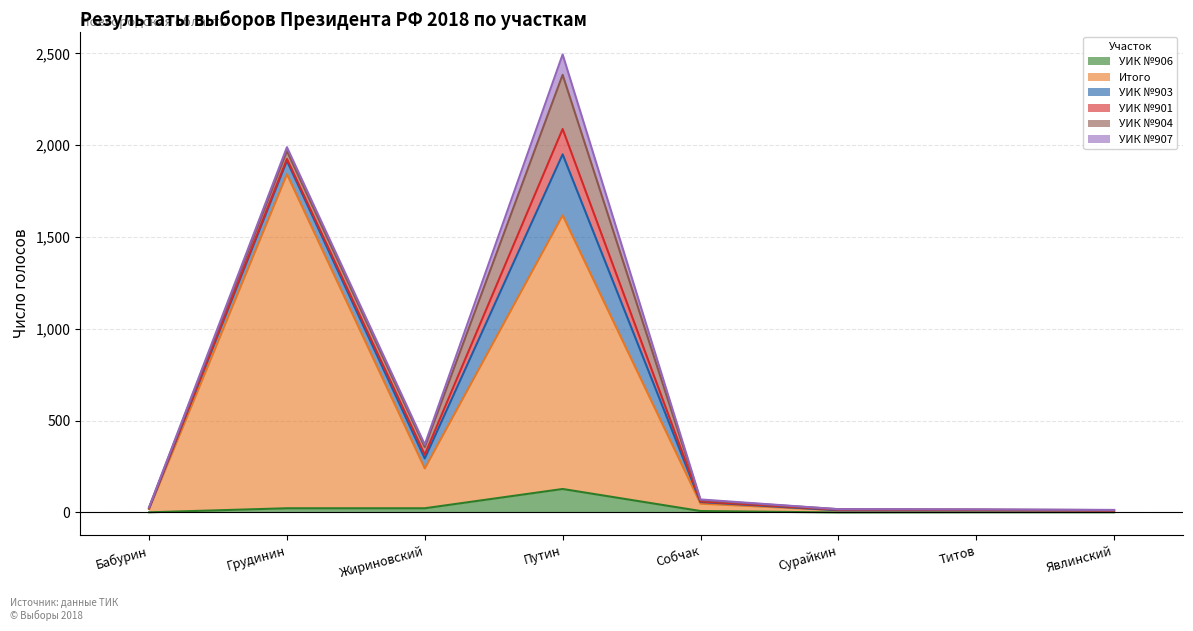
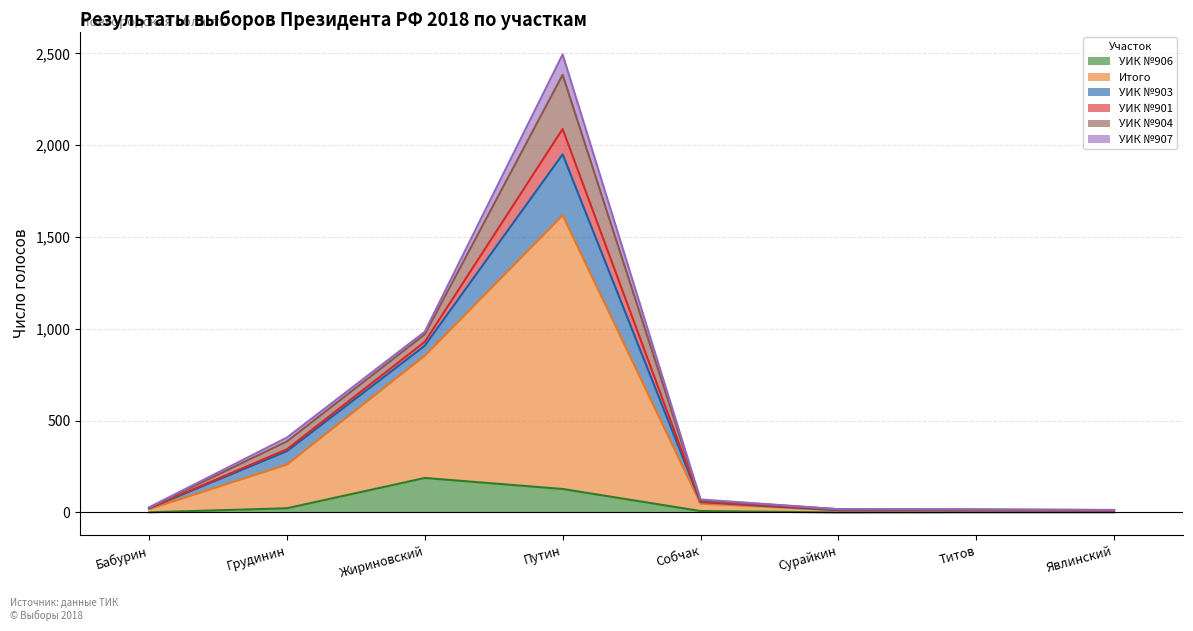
Итого, Грудинин: 1,820 -> 240
УИК №906, Жириновский: 20 -> 190
Итого, Жириновский: 220 -> 670
